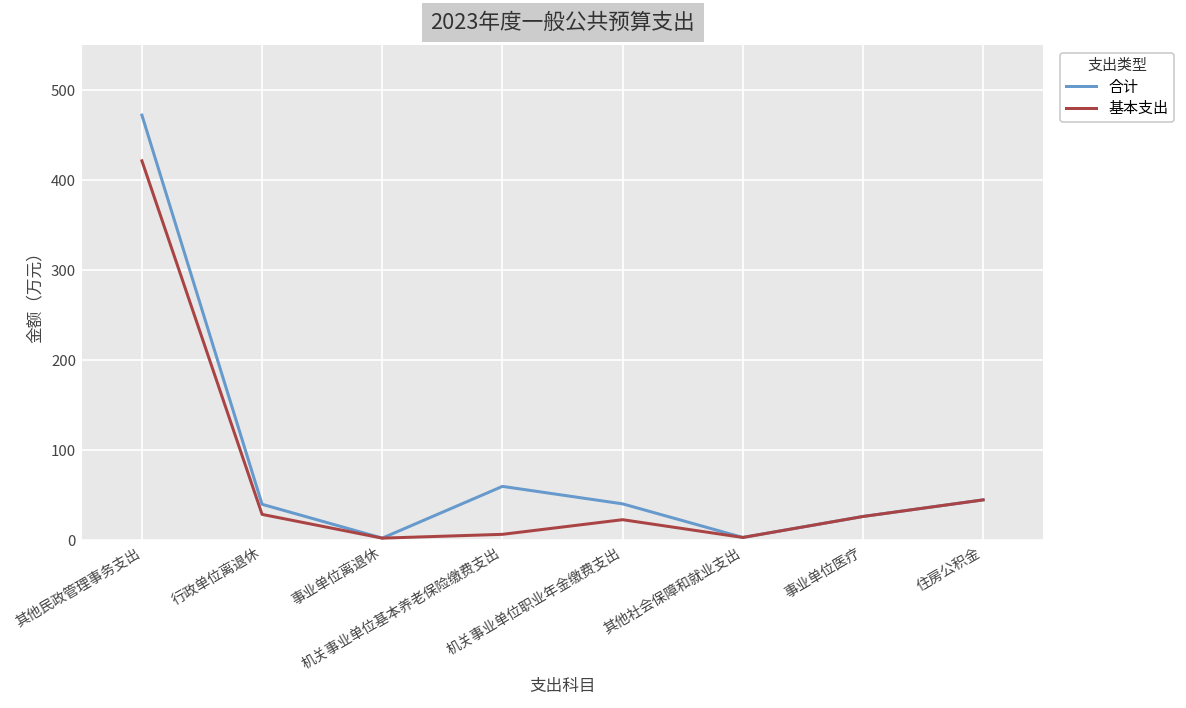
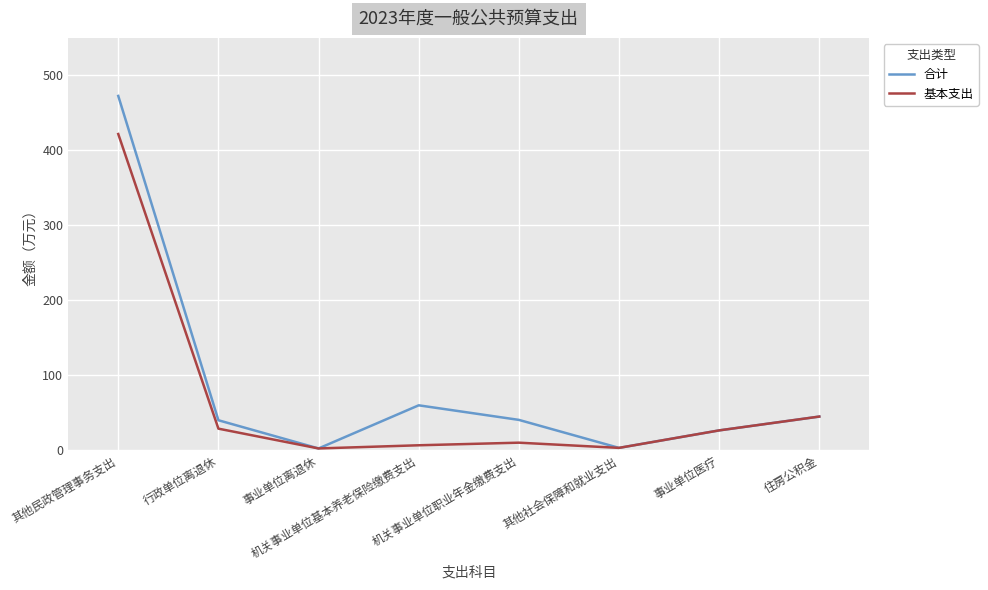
基本支出, 机关事业单位职业年金缴费支出: 20 -> 10
